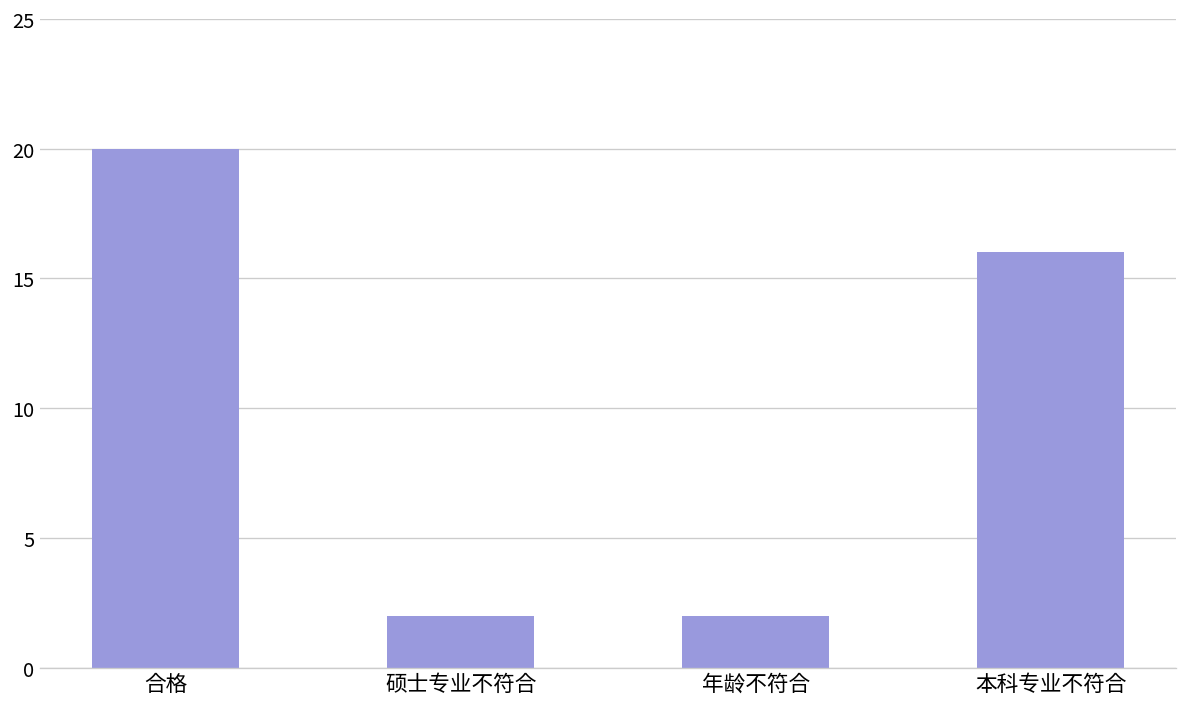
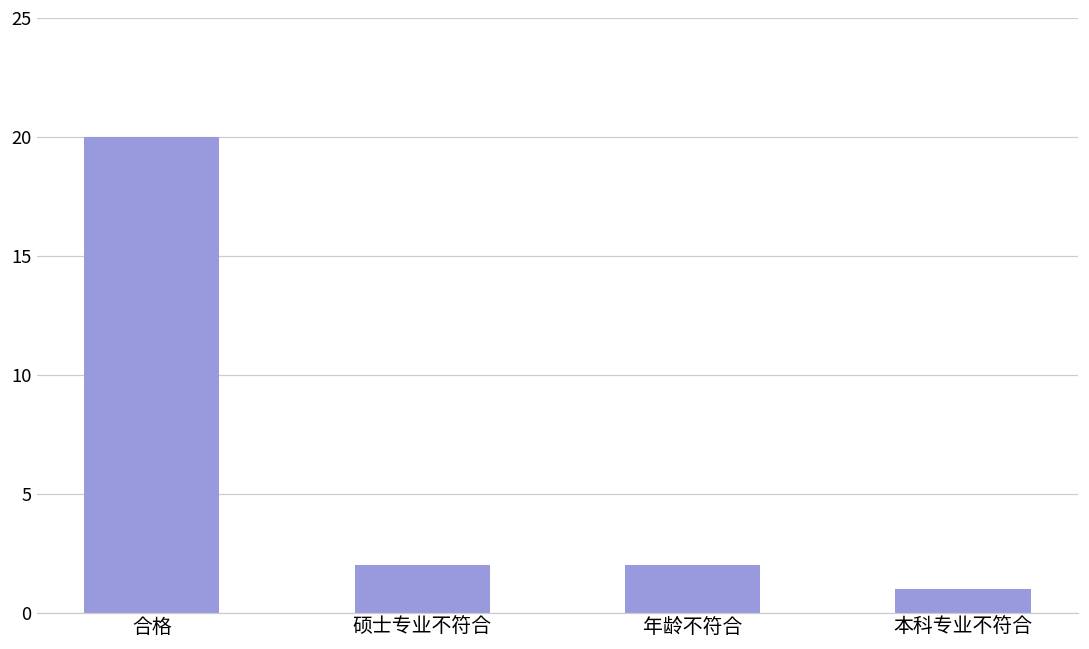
本科专业不符合: 16 -> 1
